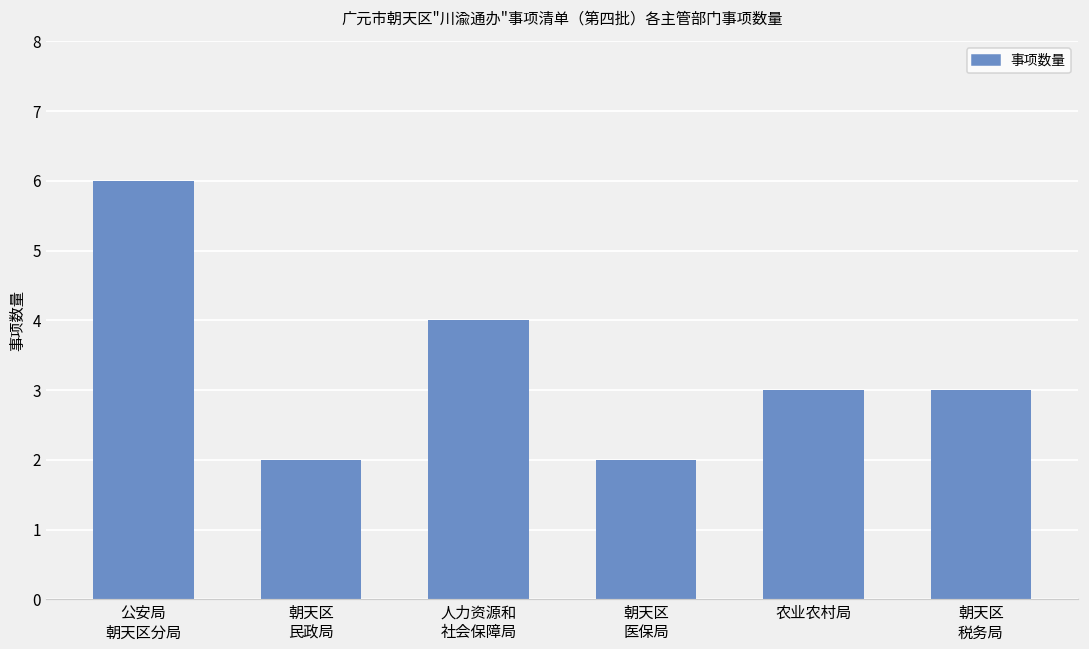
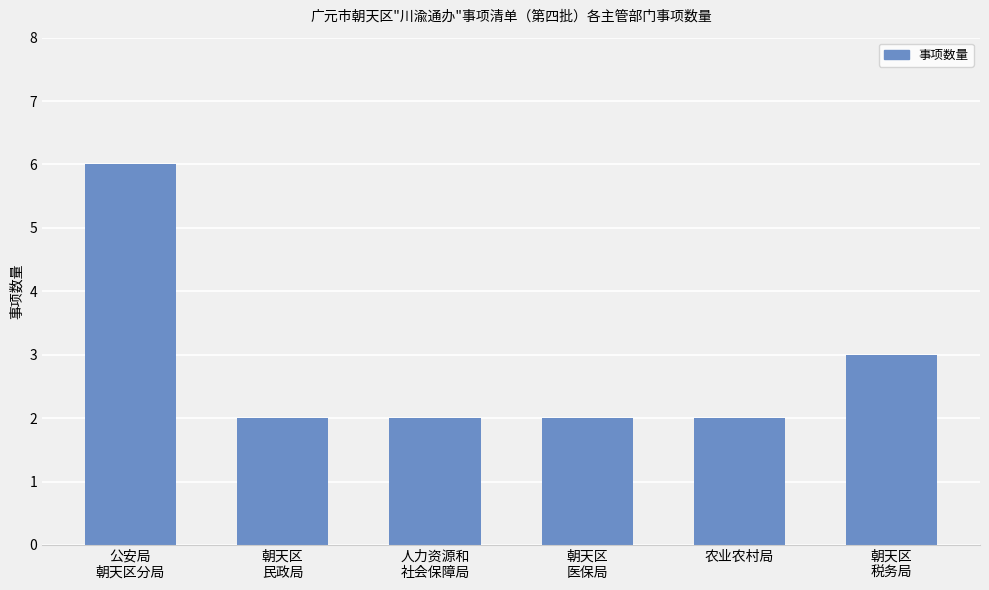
人力资源和 社会保障局: 4 -> 2
农业农村局: 3 -> 2
